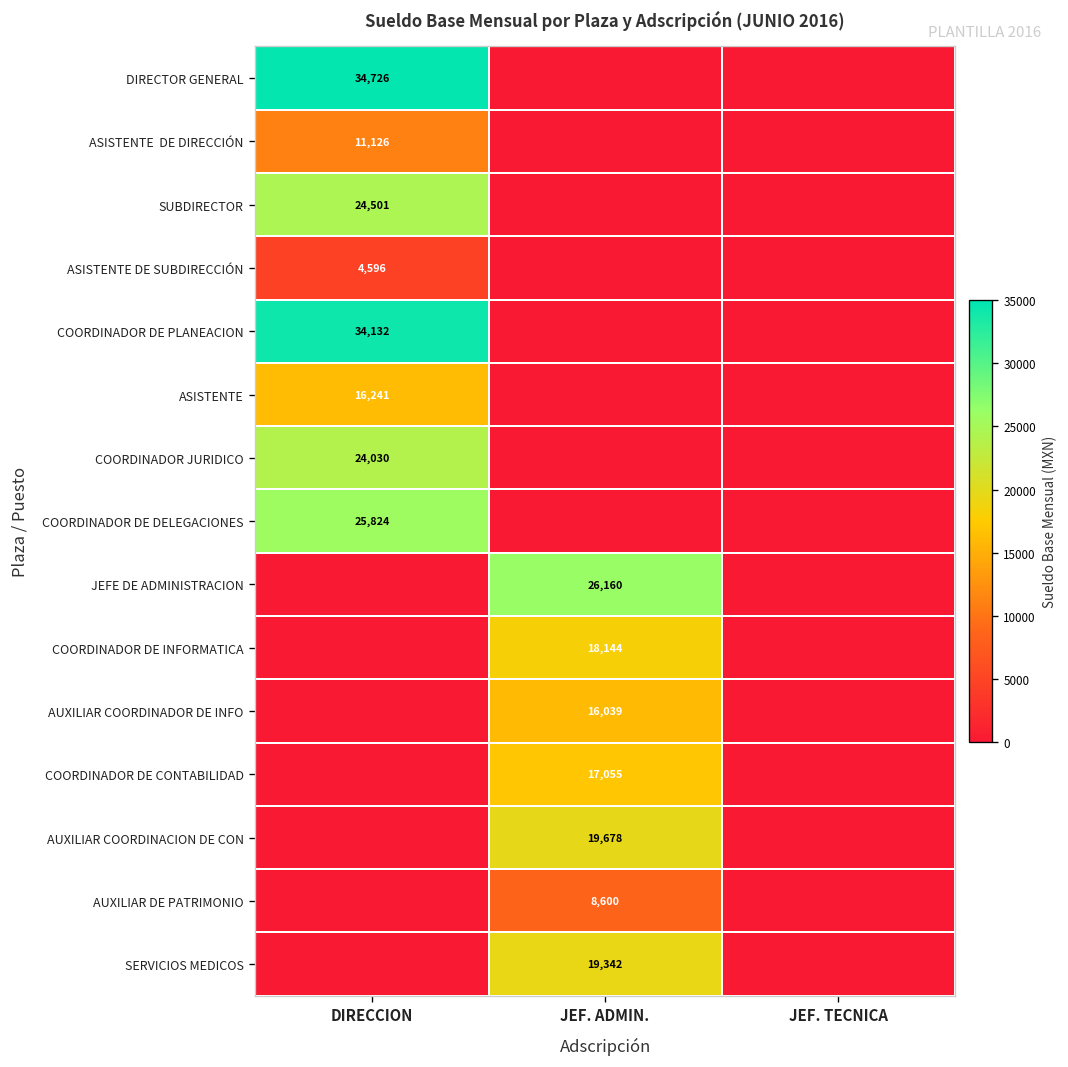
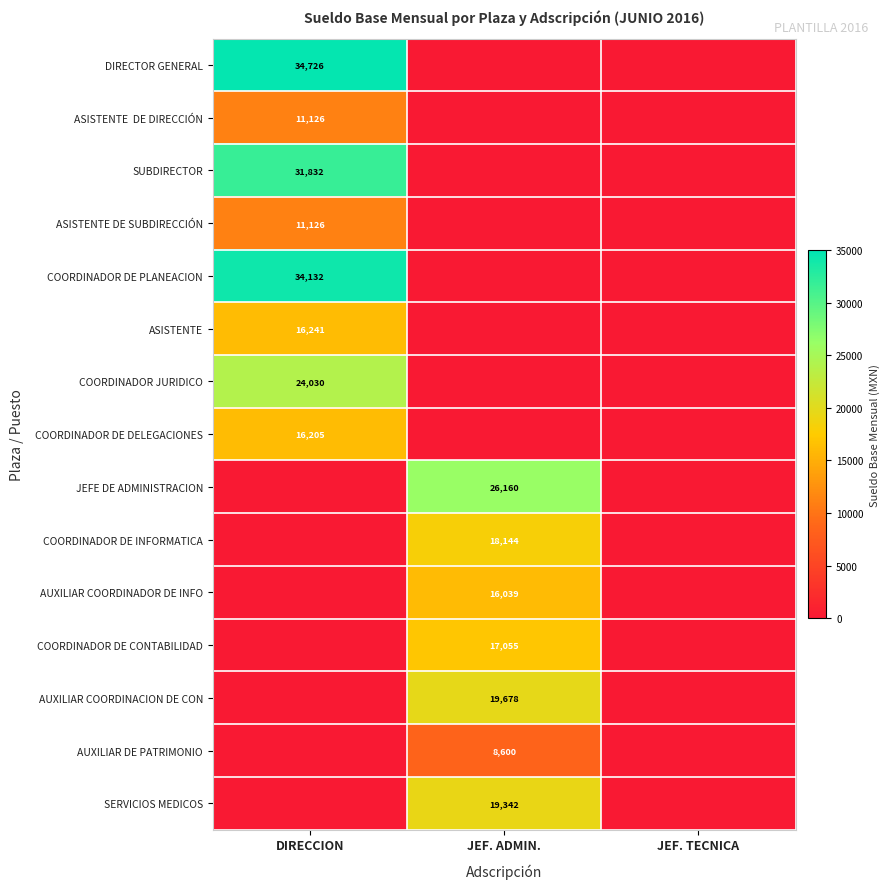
SUBDIRECTOR, DIRECCION: 24,501 -> 31,832
ASISTENTE DE SUBDIRECCIÓN, DIRECCION: 4,596 -> 11,126
COORDINADOR DE DELEGACIONES, DIRECCION: 25,824 -> 16,205
